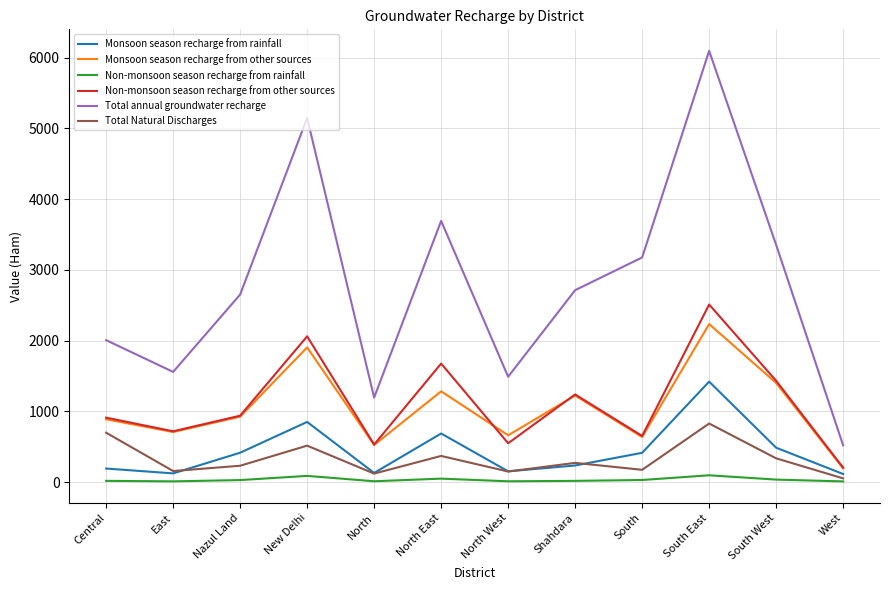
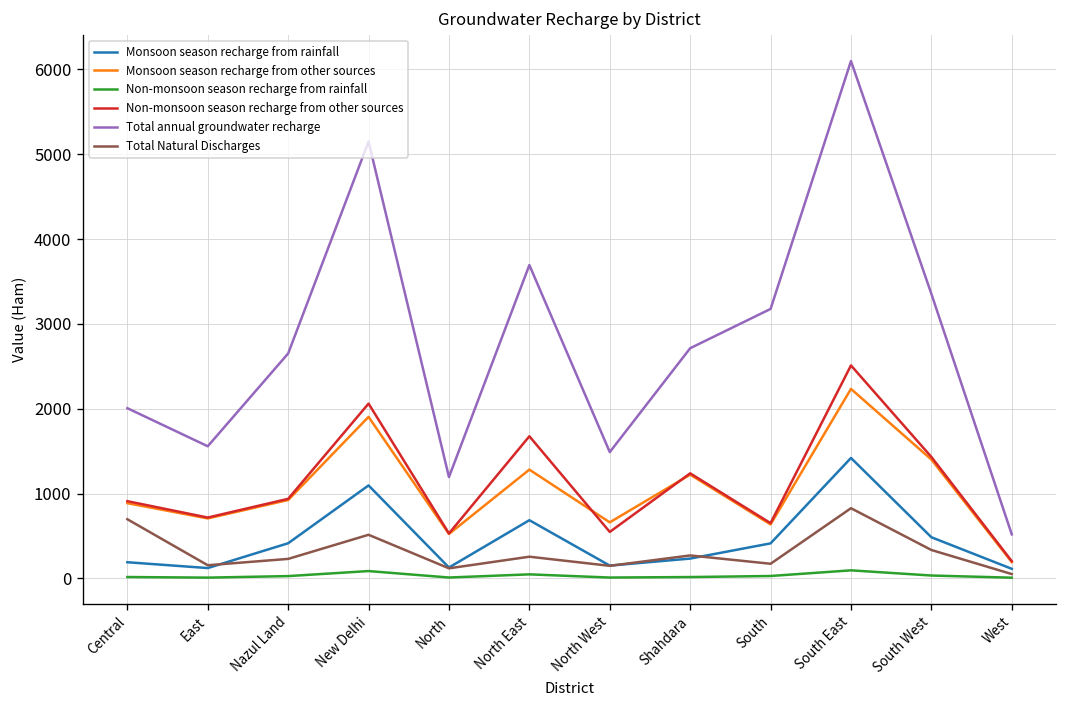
Monsoon season recharge from rainfall, New Delhi: 900 -> 1100
Total Natural Discharges, North East: 400 -> 300
